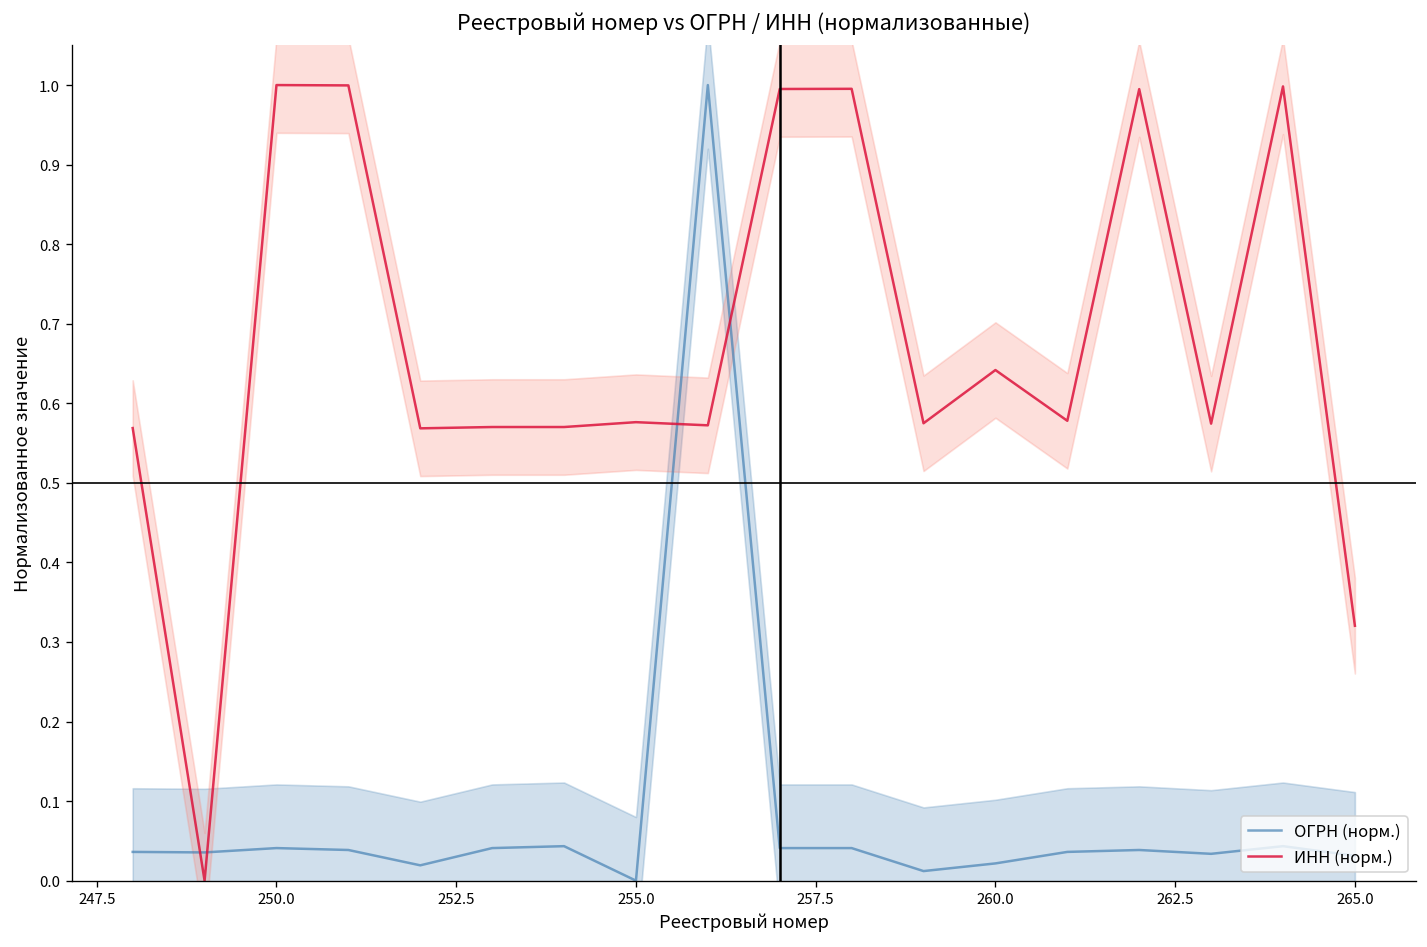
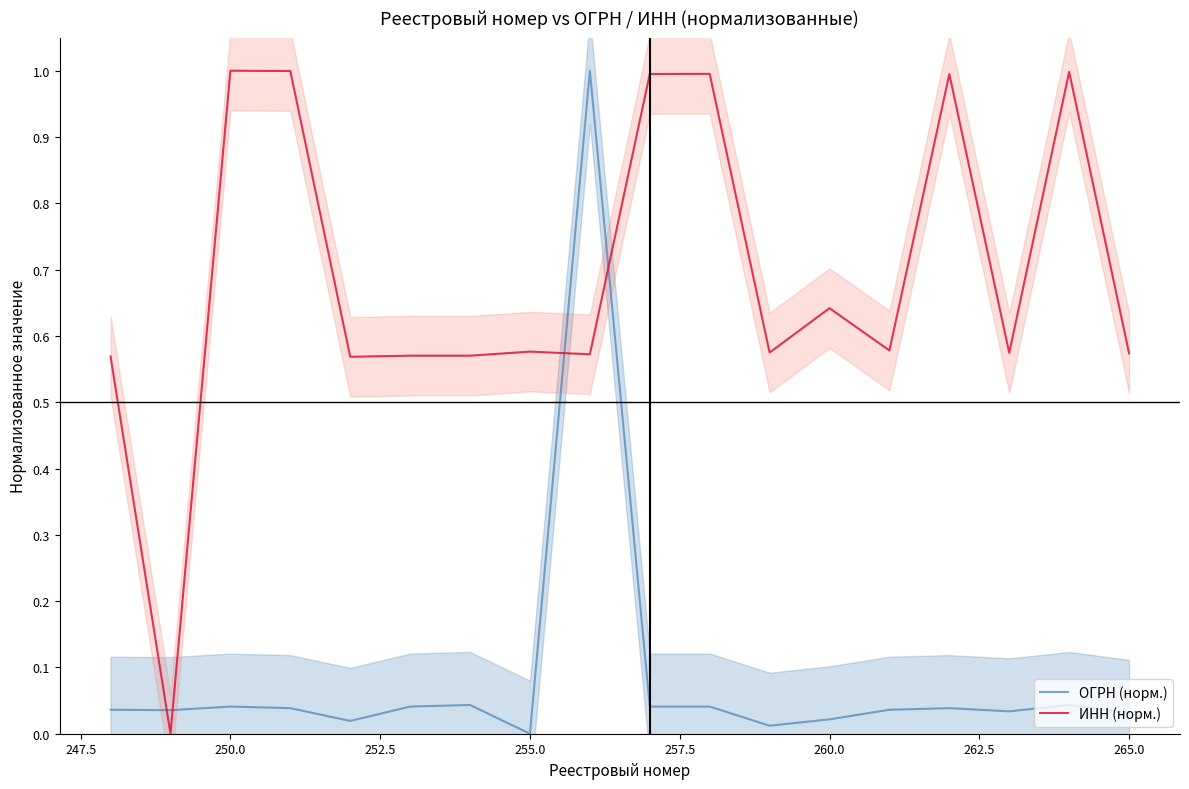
ИНН (норм.), 265.0: 0.32 -> 0.57
